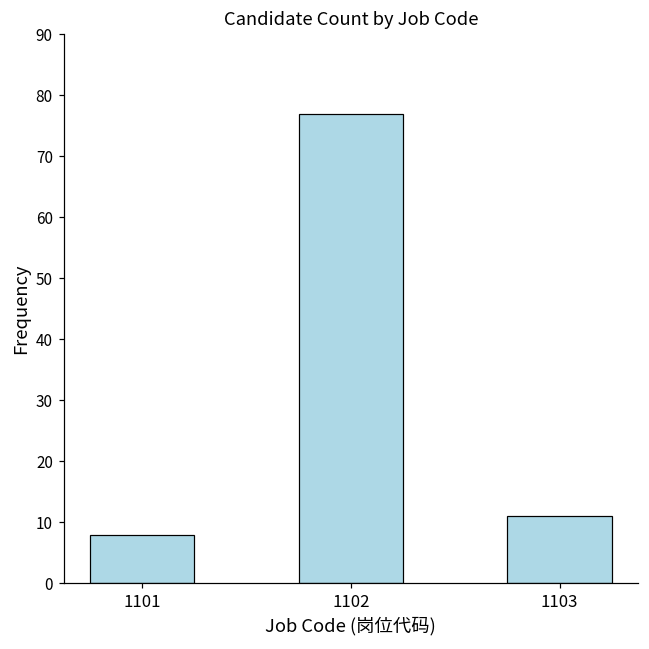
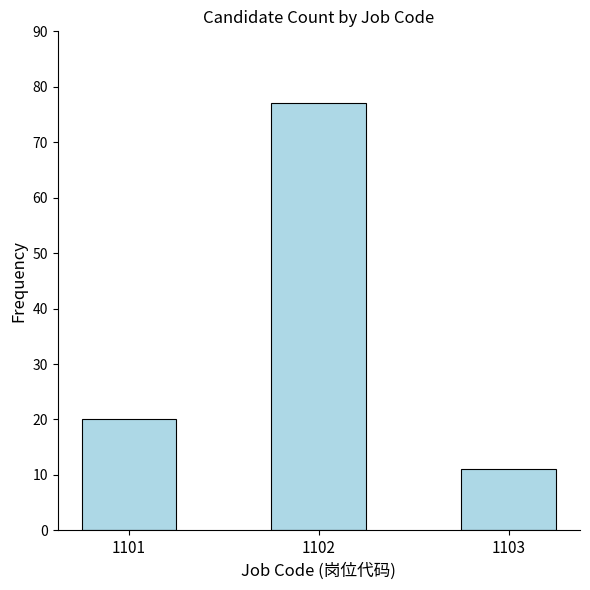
1101: 8 -> 20
